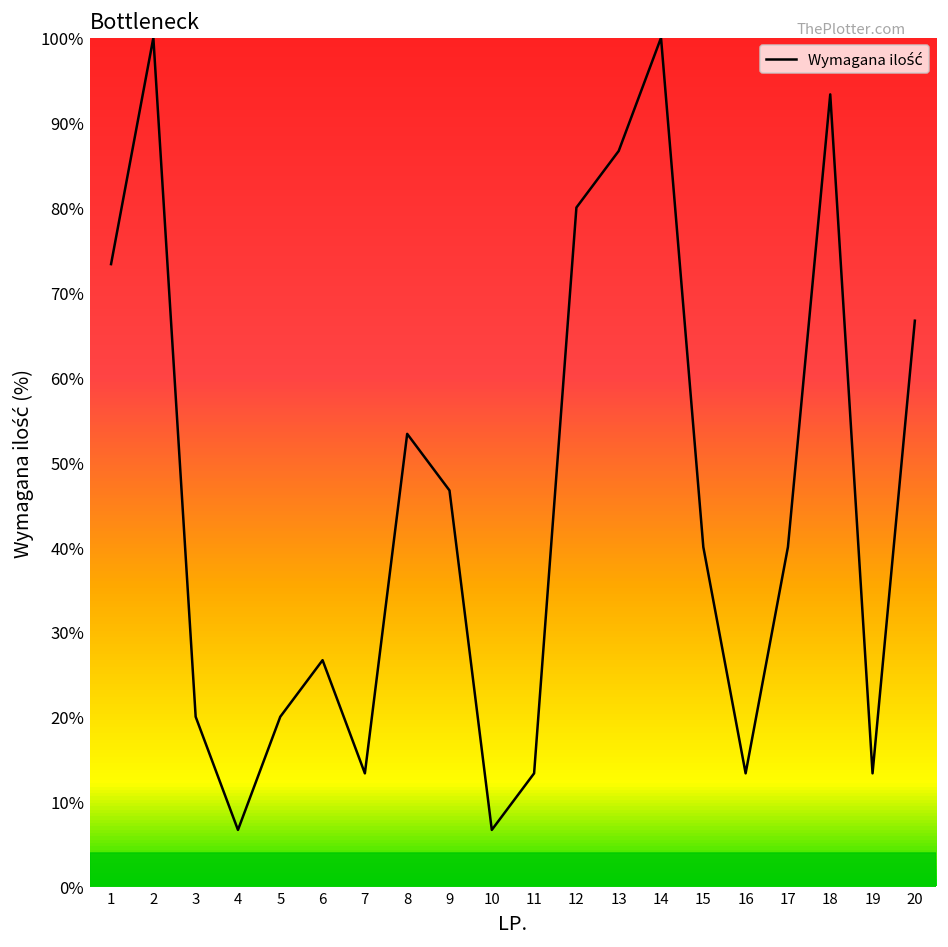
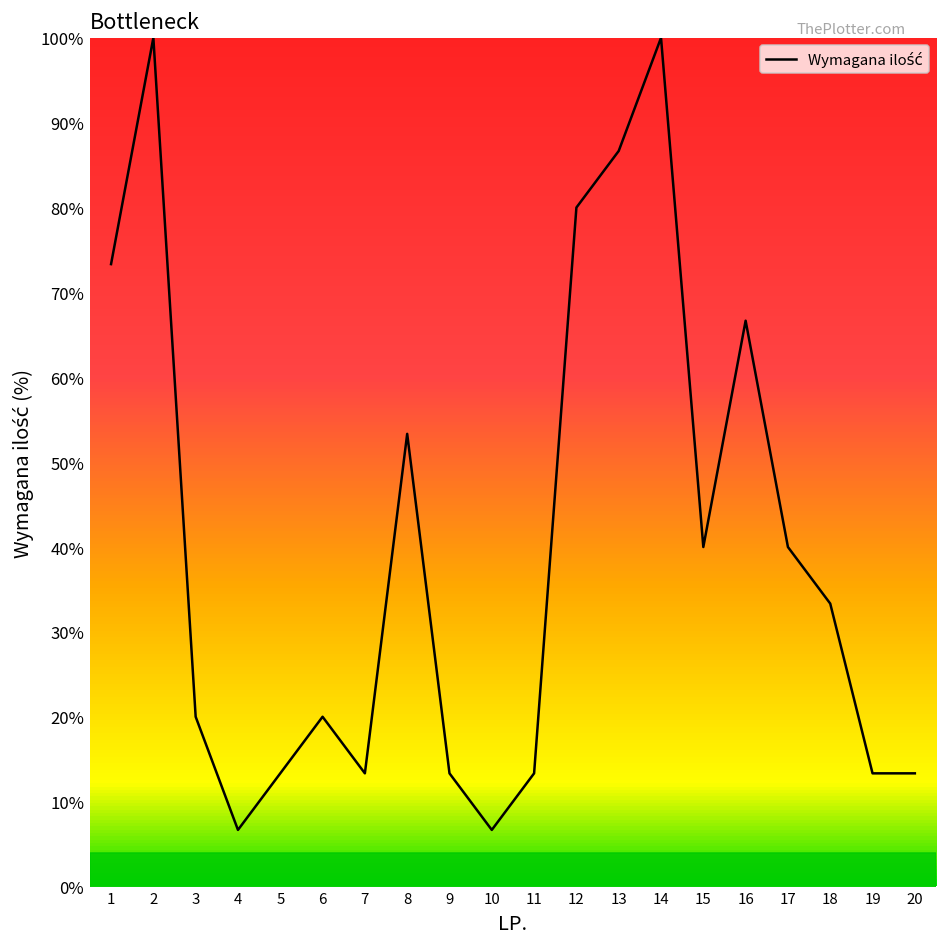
5: 20% -> 13%
6: 27% -> 20%
9: 47% -> 13%
16: 13% -> 67%
18: 93% -> 33%
20: 67% -> 13%
